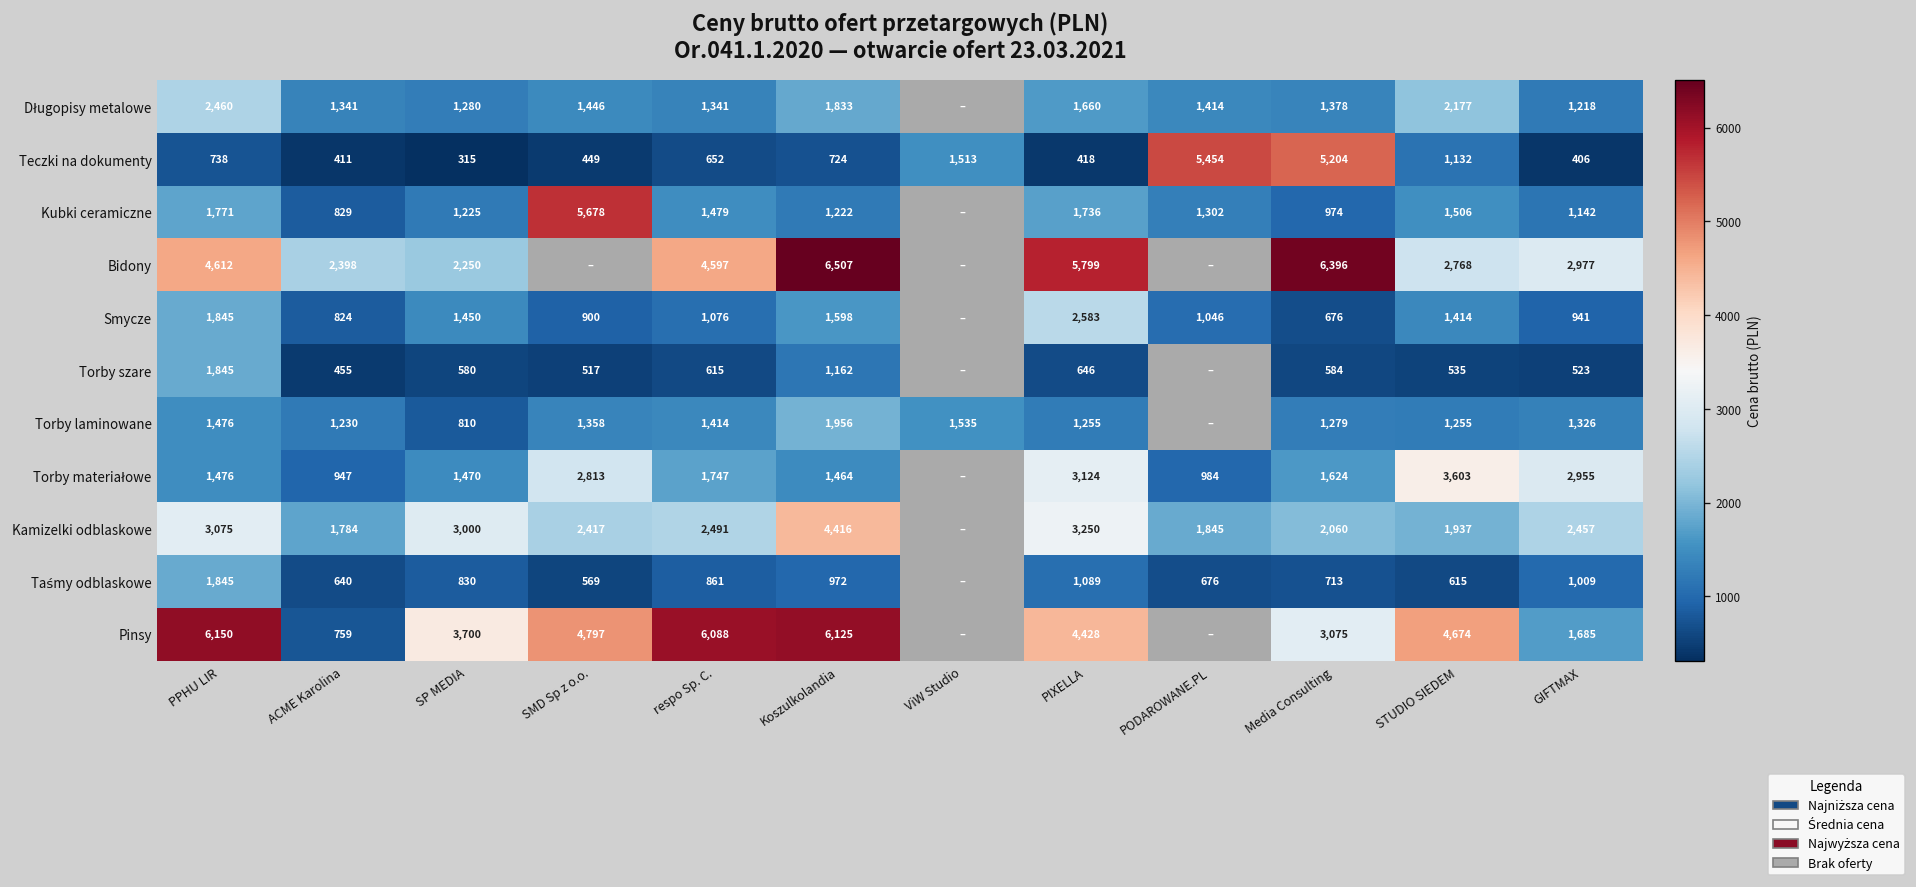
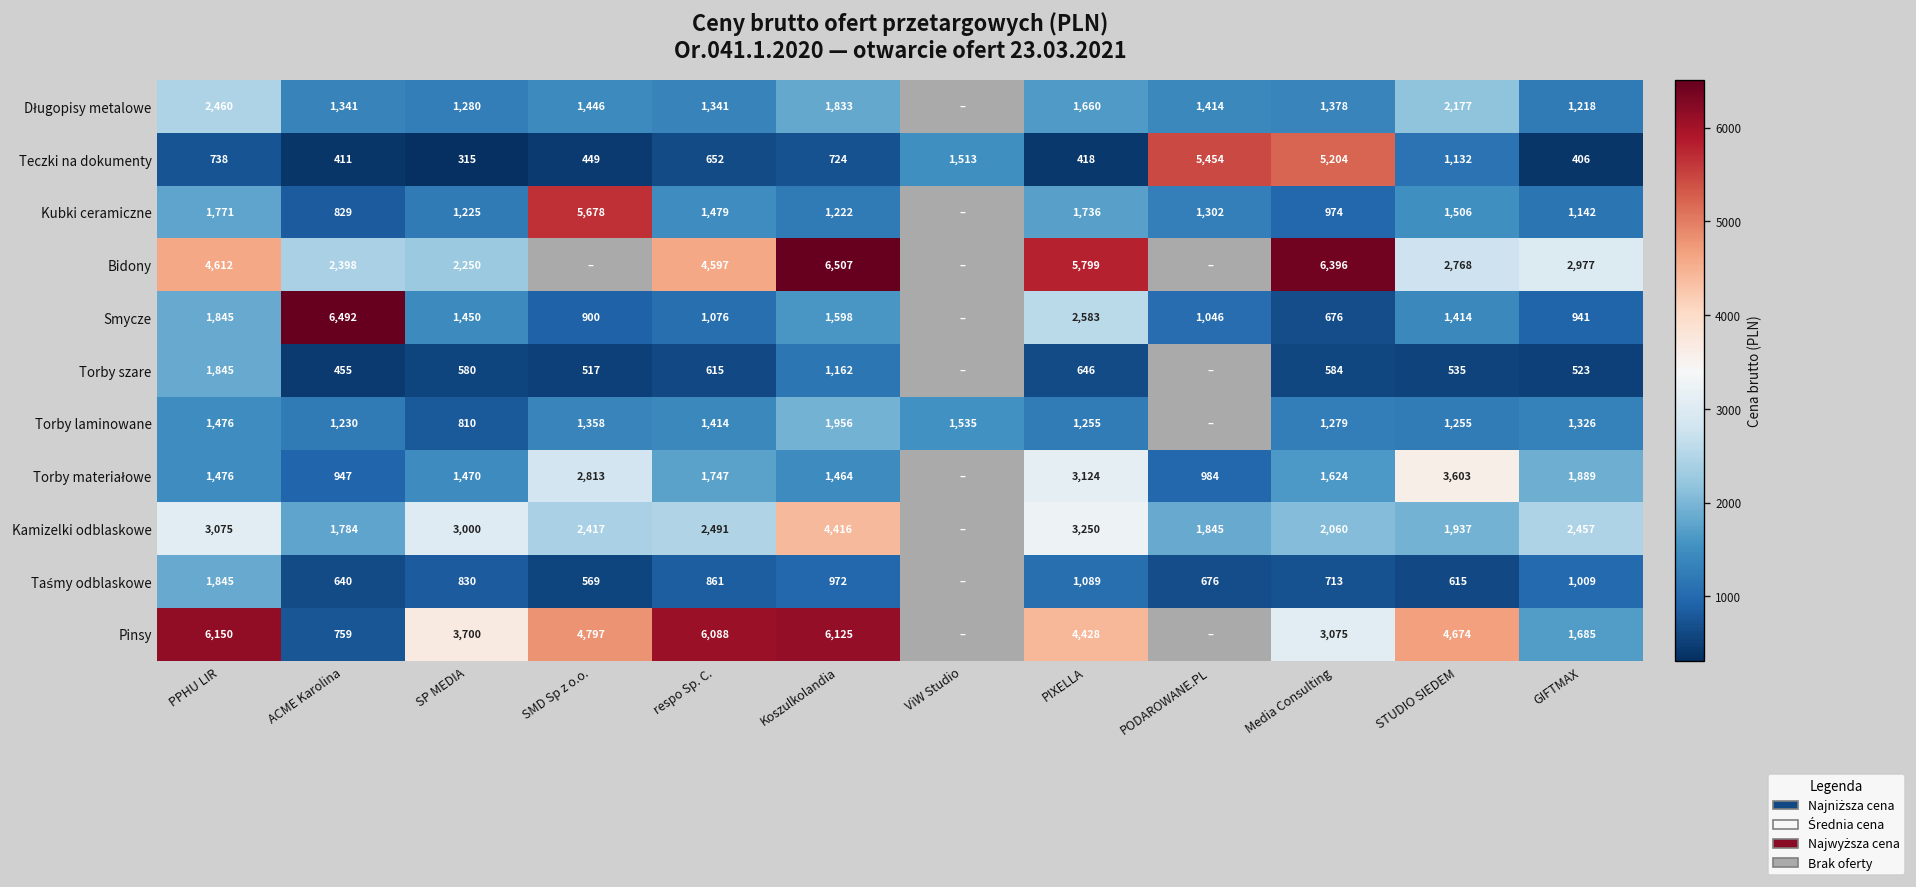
Smycze, ACME Karolina: 824 -> 6,492
Torby materiałowe, GIFTMAX: 2,955 -> 1,889
